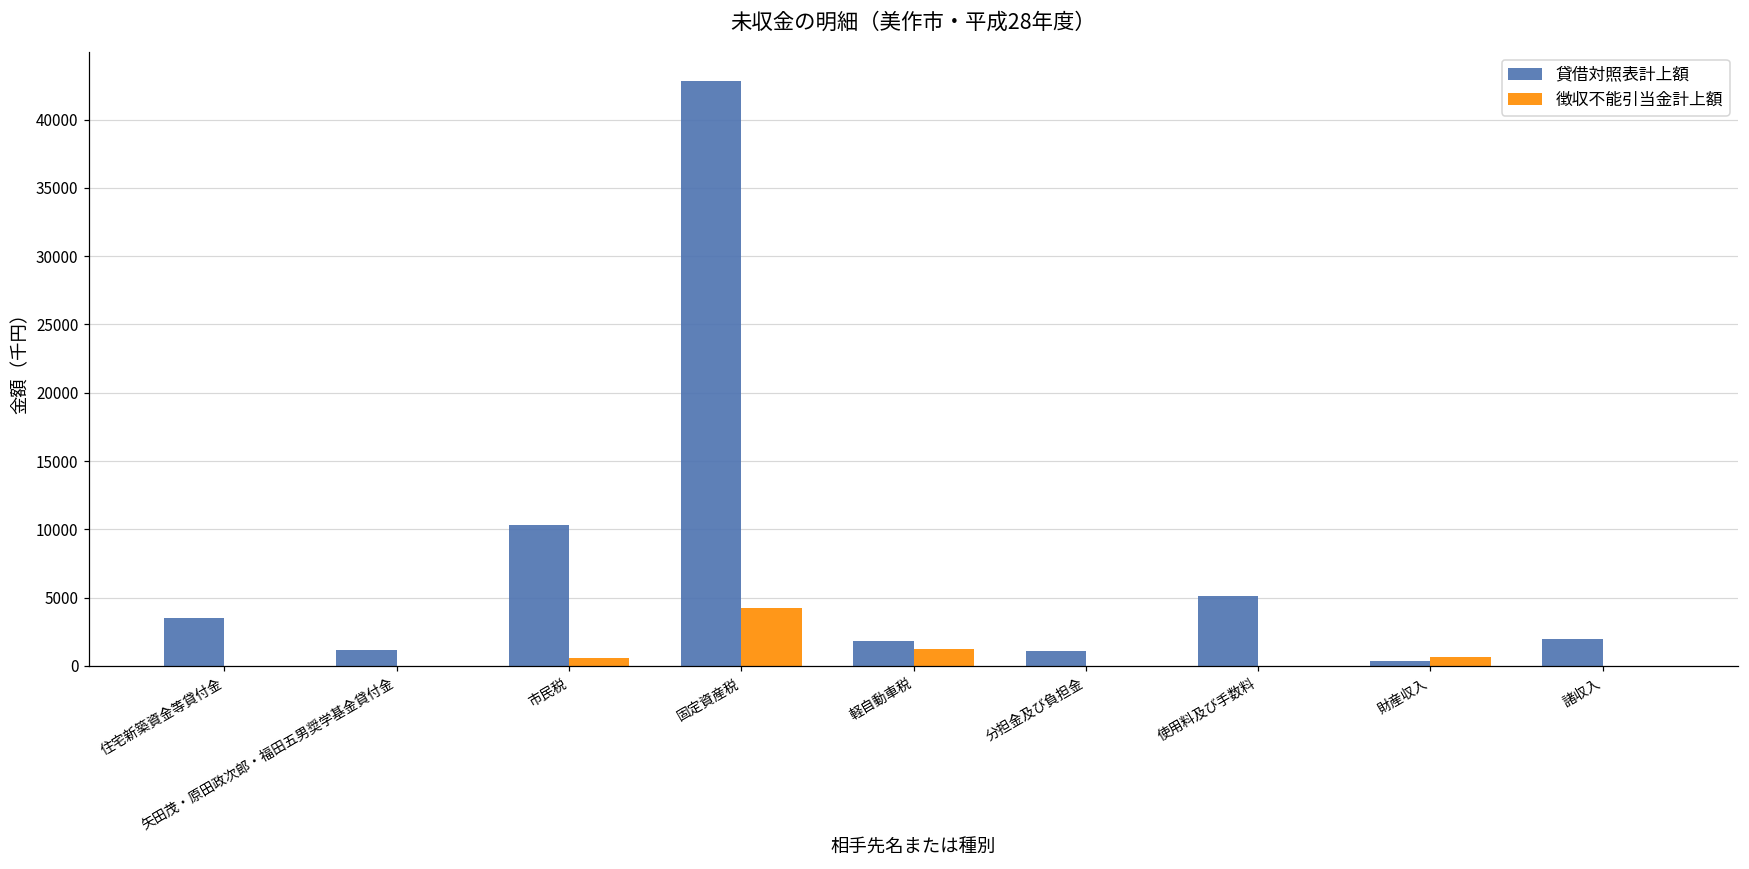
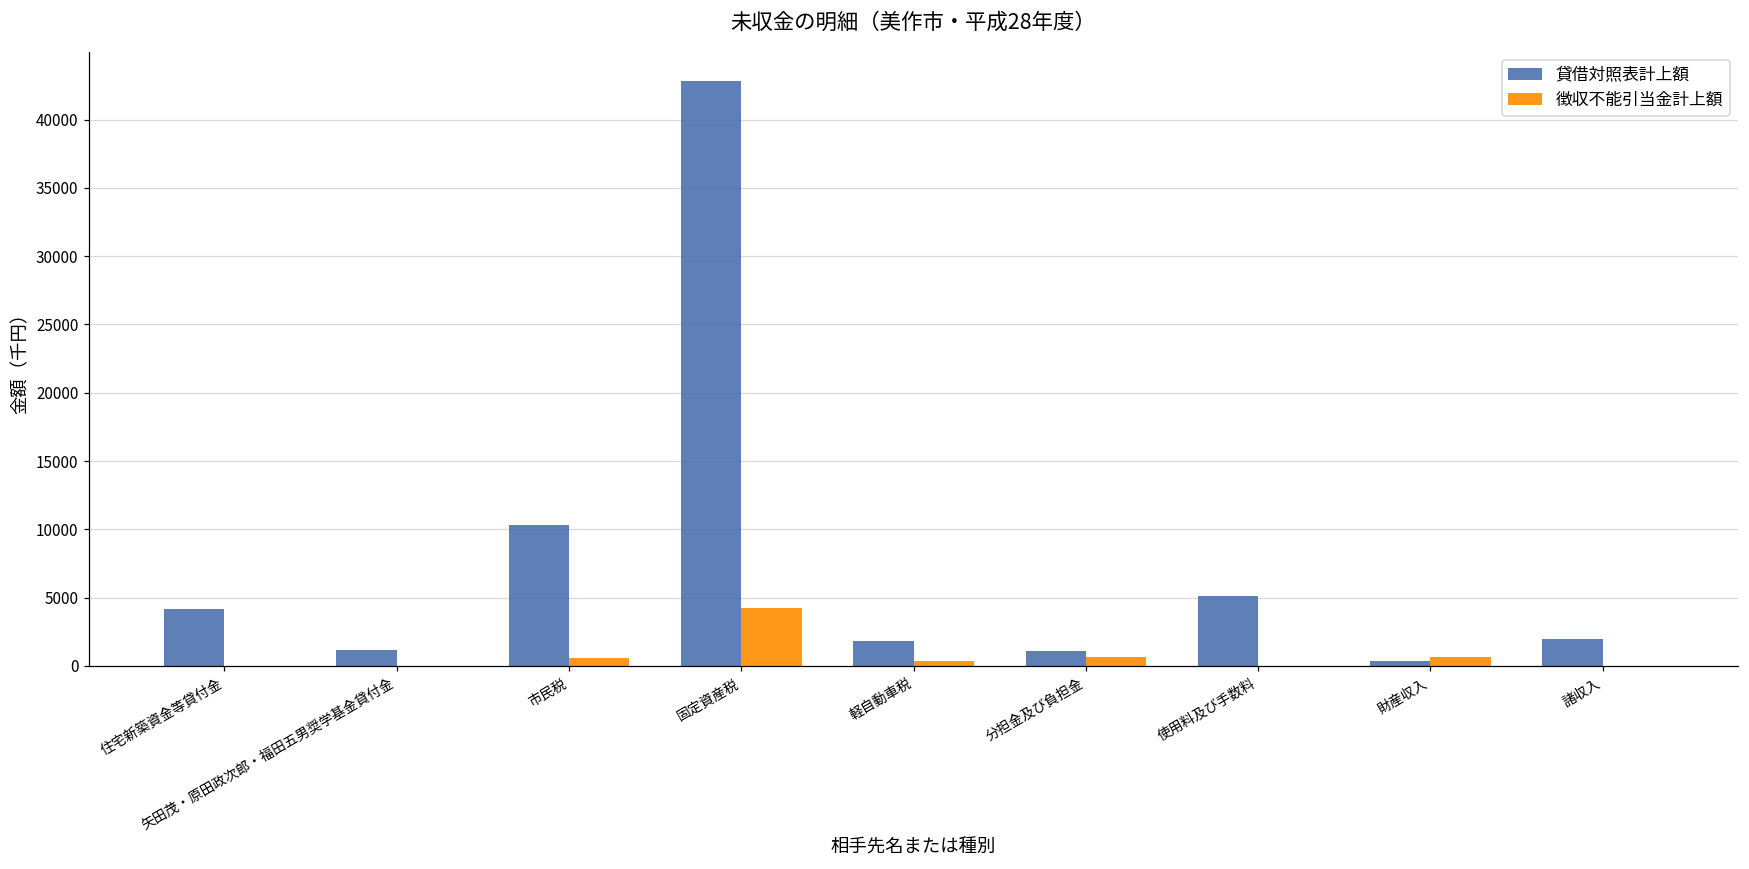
貸借対照表計上額, 住宅新築資金等貸付金: 3500 -> 4200
徴収不能引当金計上額, 軽自動車税: 1200 -> 400
徴収不能引当金計上額, 分担金及び負担金: 0 -> 700
